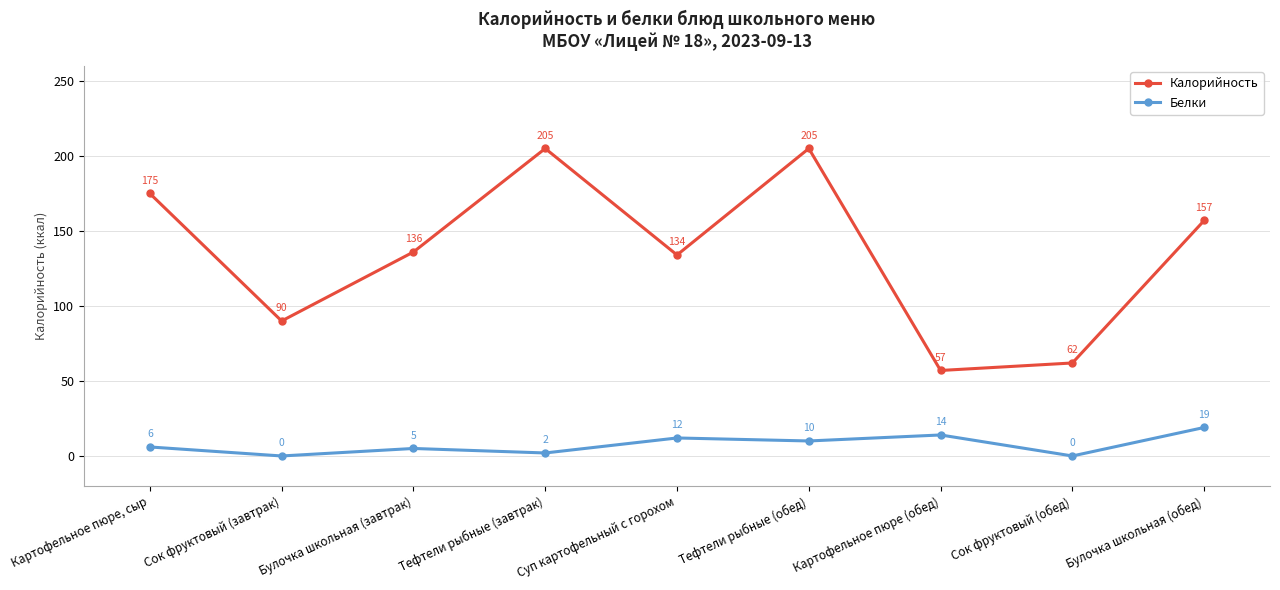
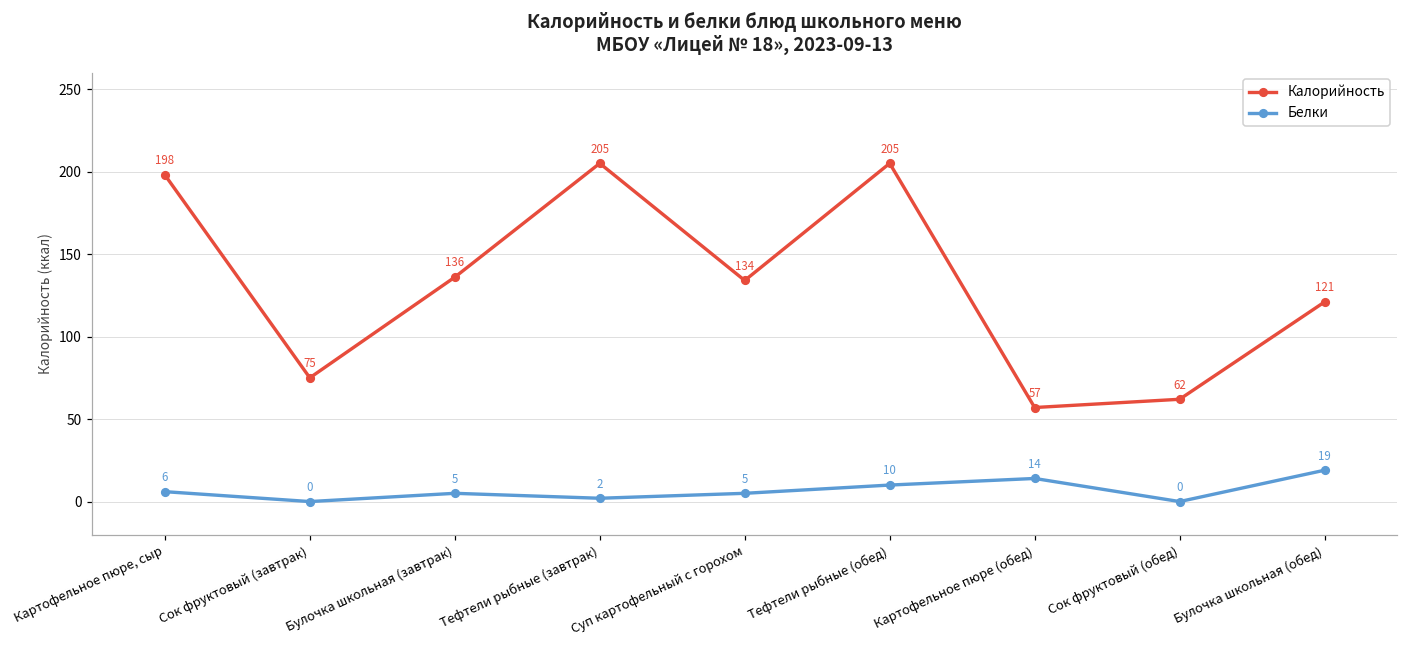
Калорийность, Картофельное пюре, сыр: 175 -> 198
Калорийность, Сок фруктовый (завтрак): 90 -> 75
Белки, Суп картофельный с горохом: 12 -> 5
Калорийность, Булочка школьная (обед): 157 -> 121
